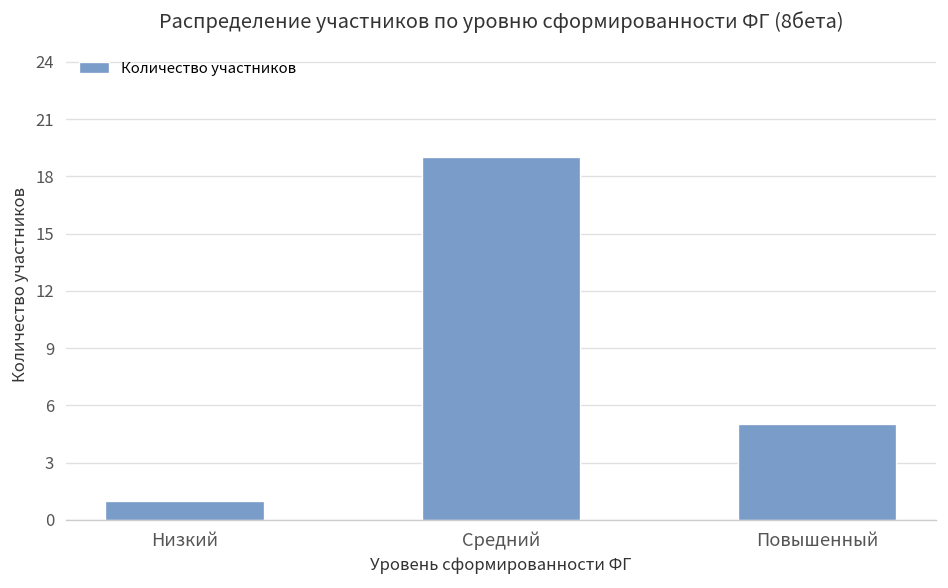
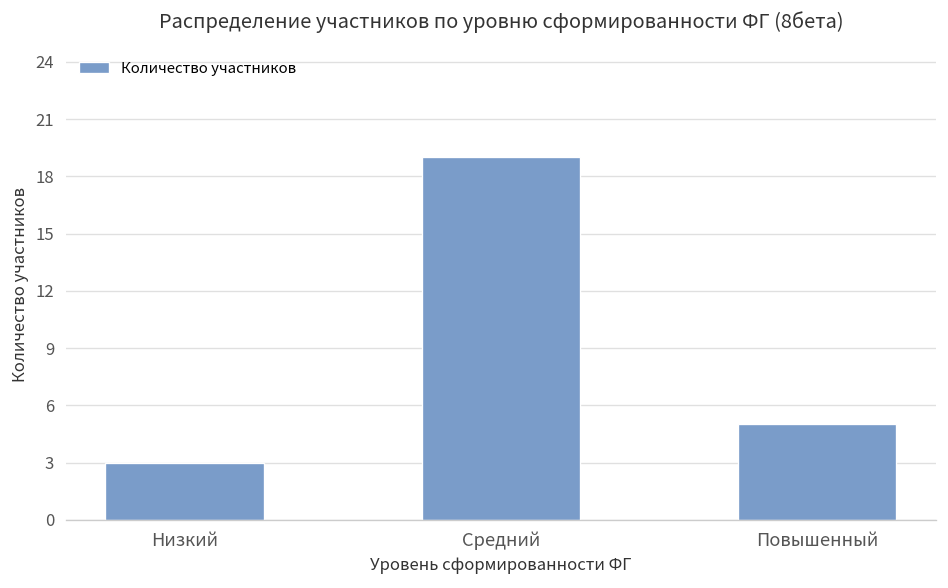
Низкий: 1 -> 3
